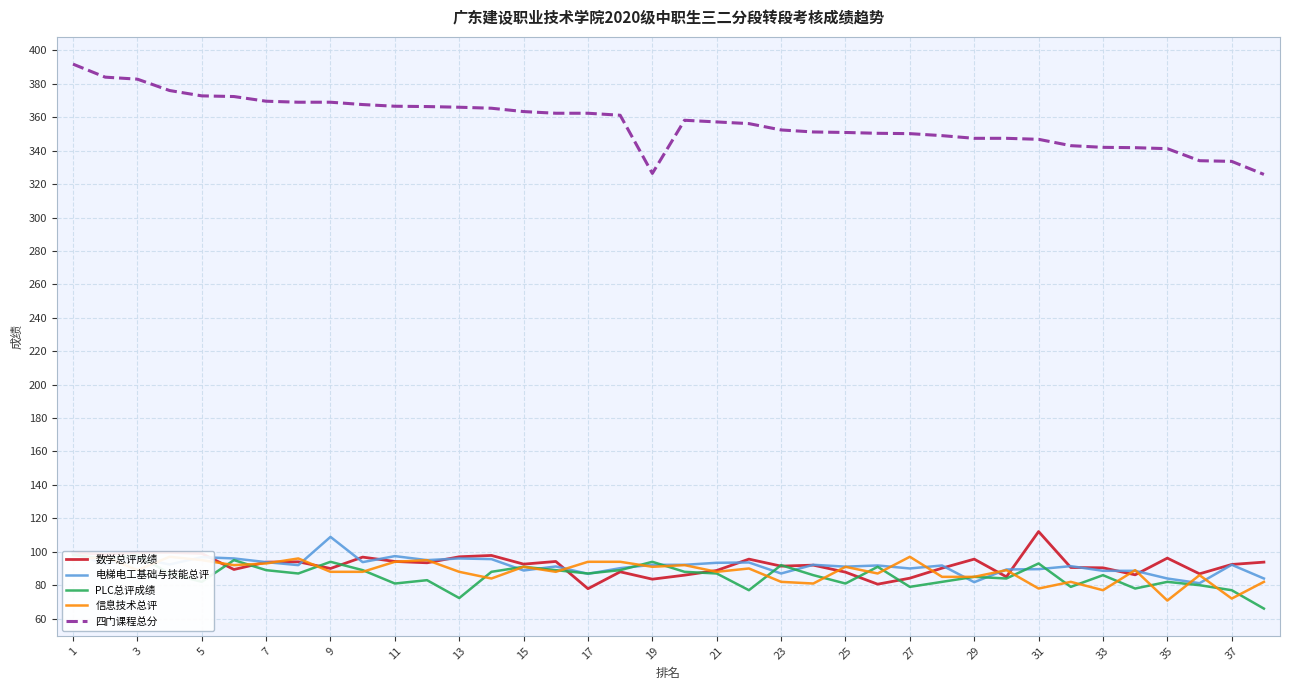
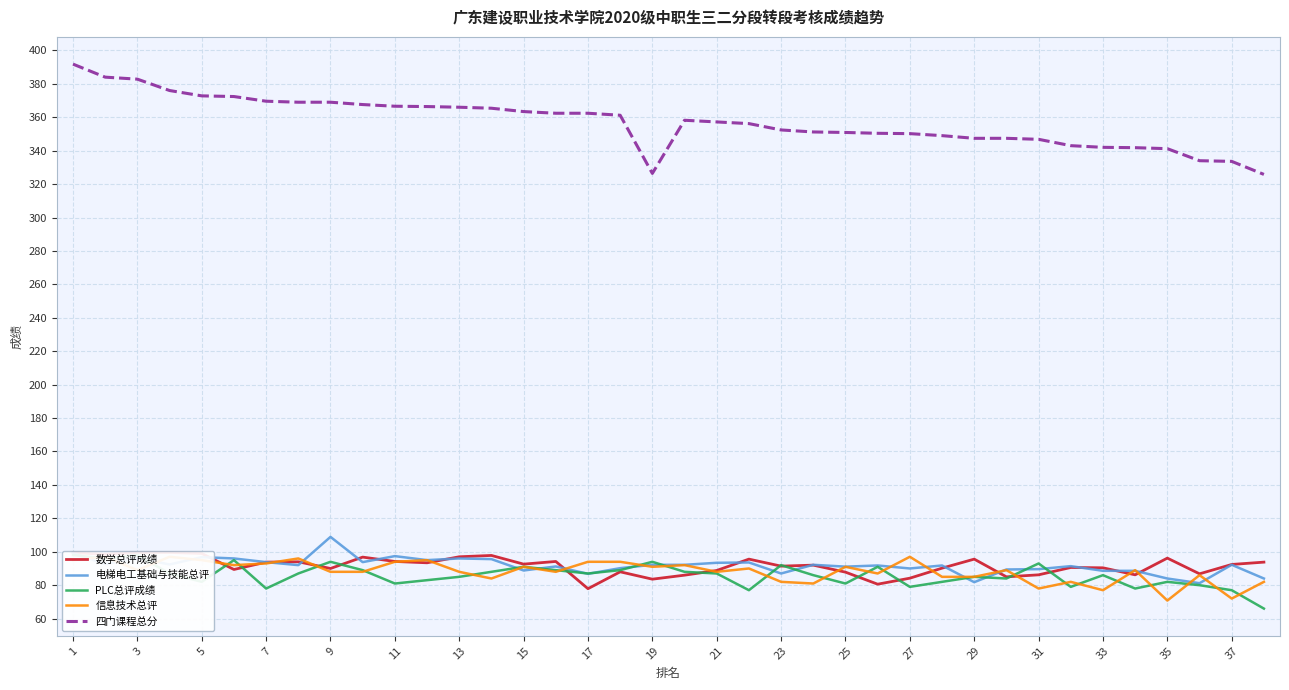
PLC总评成绩, 7: 89 -> 78
PLC总评成绩, 13: 72 -> 85
数学总评成绩, 31: 112 -> 86
